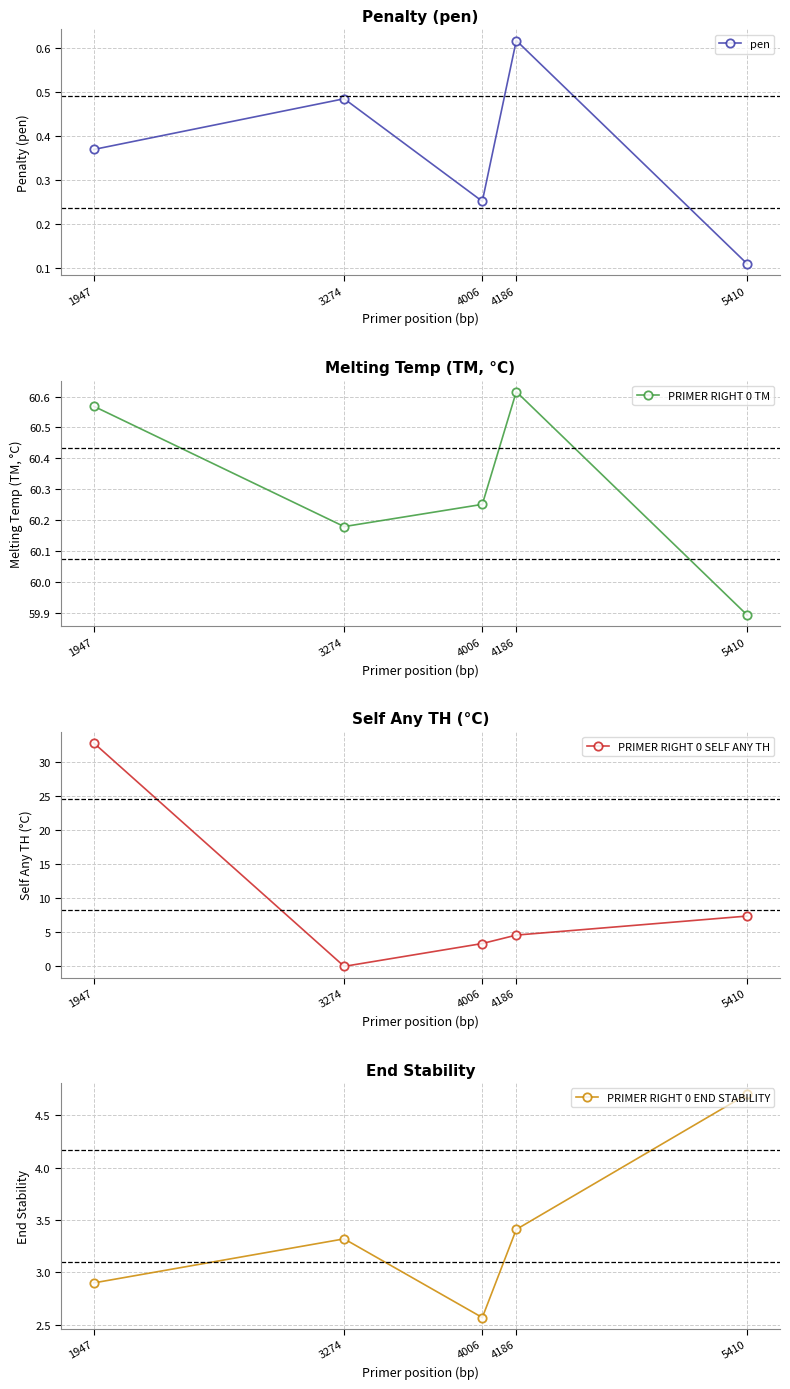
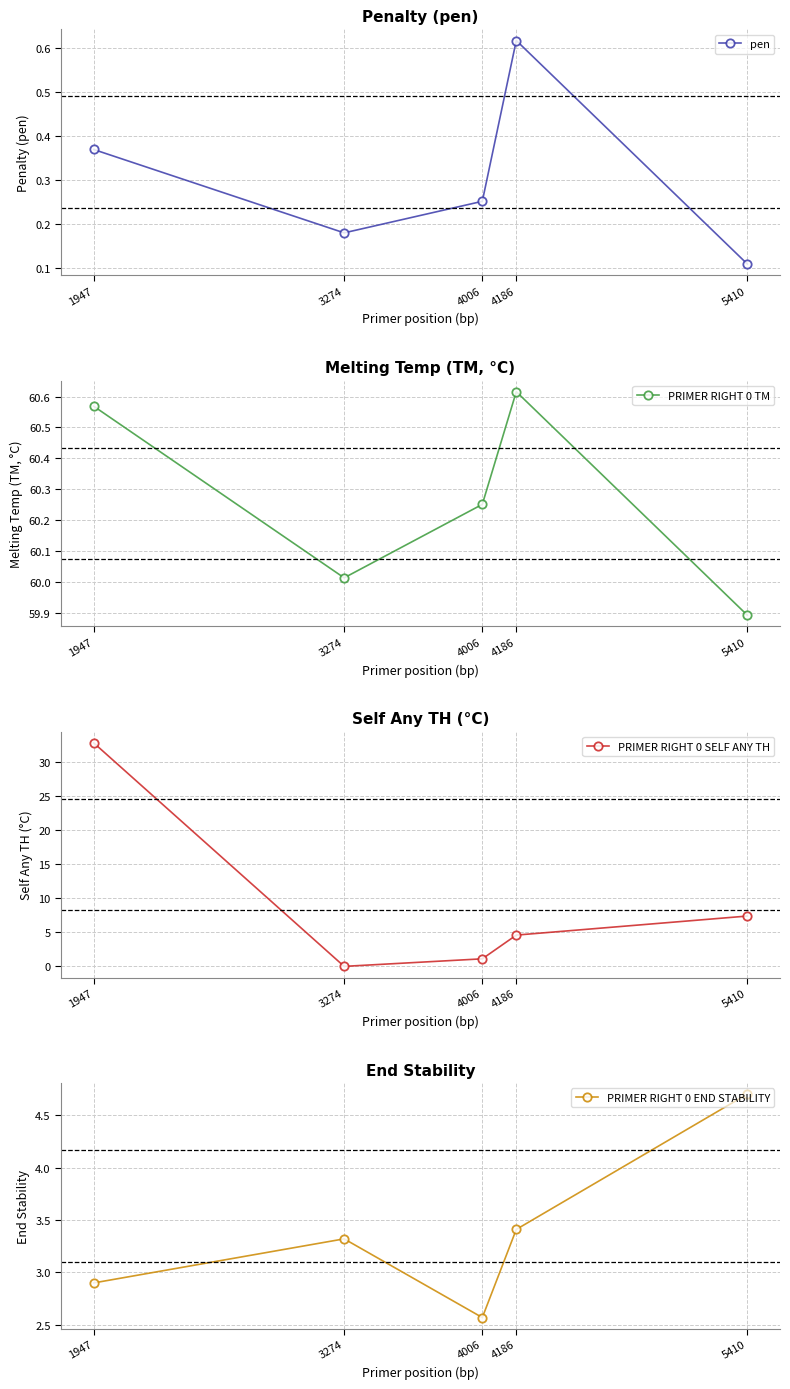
Penalty (pen), 3274: 0.48 -> 0.18
Melting Temp (TM, °C), 3274: 60.18 -> 60.01
Self Any TH (°C), 4006: 3 -> 1
